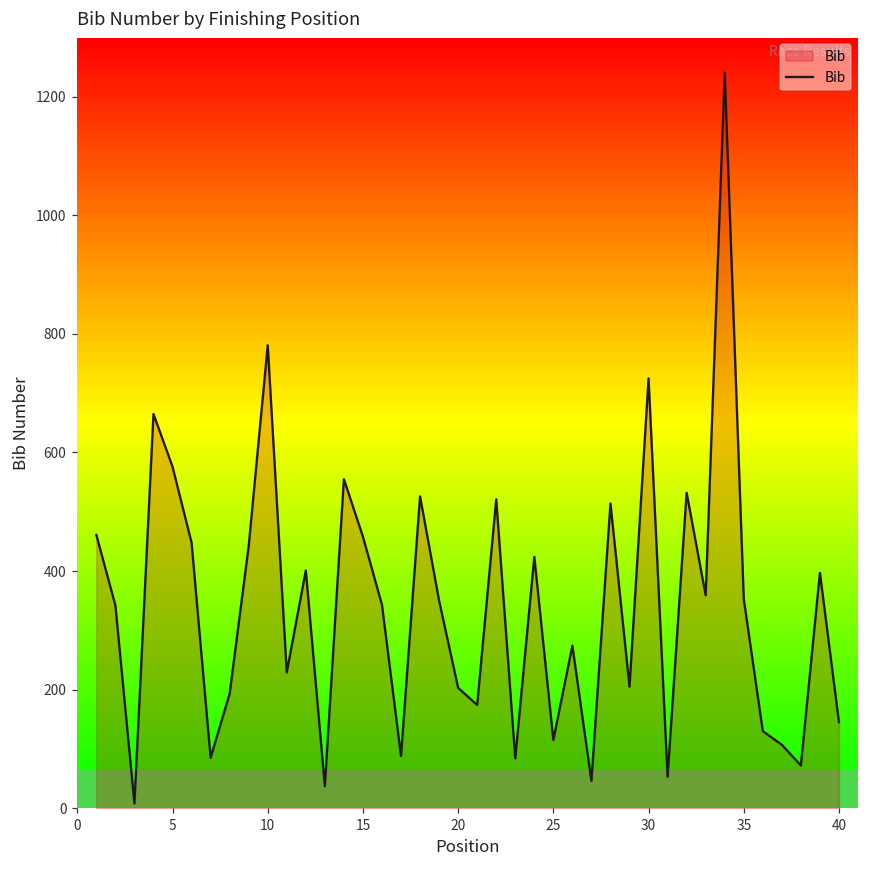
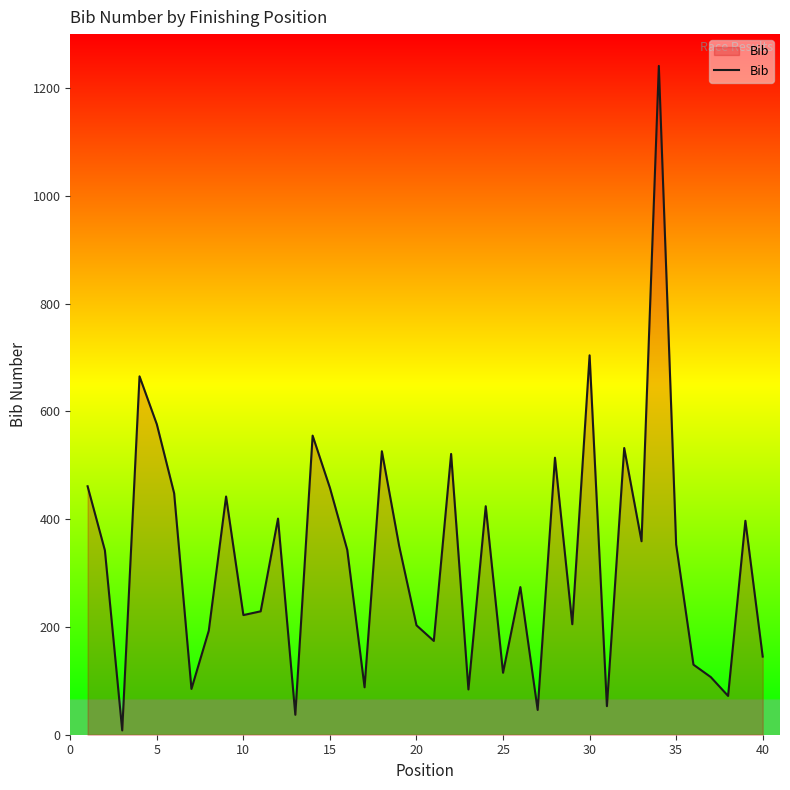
10: 780 -> 220
30: 730 -> 700
